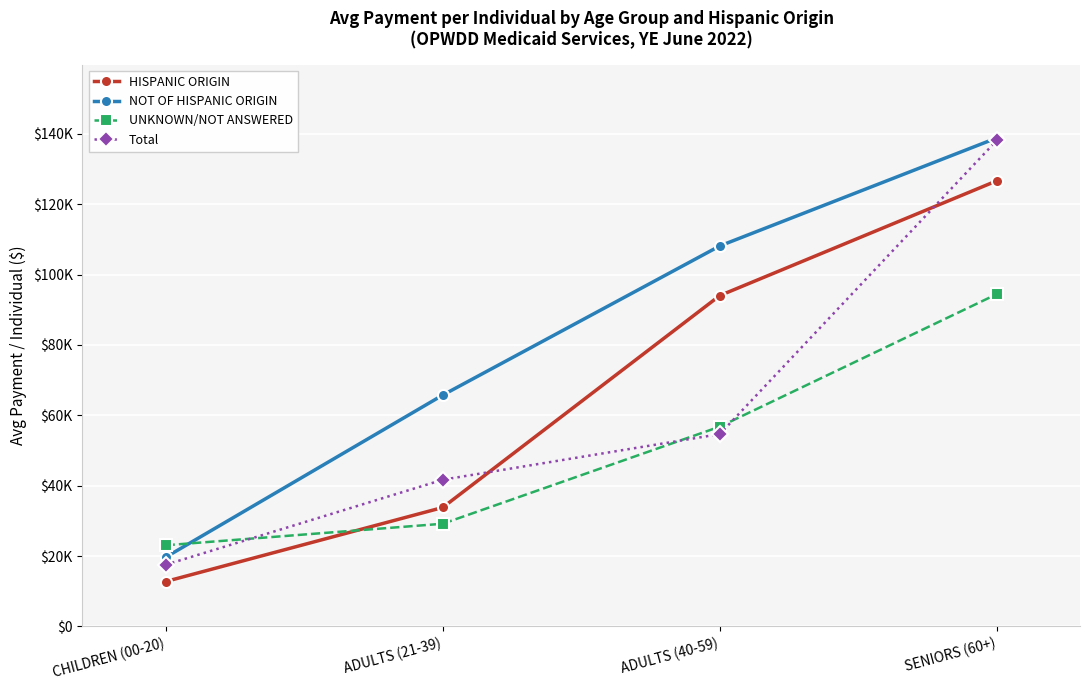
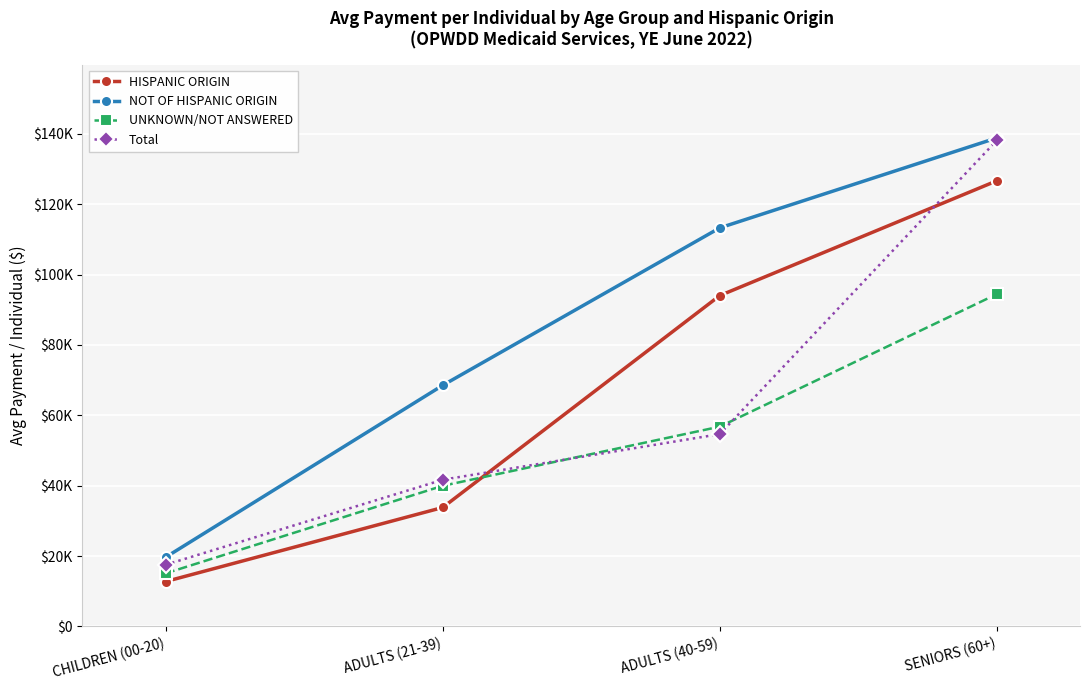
UNKNOWN/NOT ANSWERED, CHILDREN (00-20): $23000 -> $15000
NOT OF HISPANIC ORIGIN, ADULTS (21-39): $66000 -> $69000
UNKNOWN/NOT ANSWERED, ADULTS (21-39): $29000 -> $40000
NOT OF HISPANIC ORIGIN, ADULTS (40-59): $108000 -> $113000
